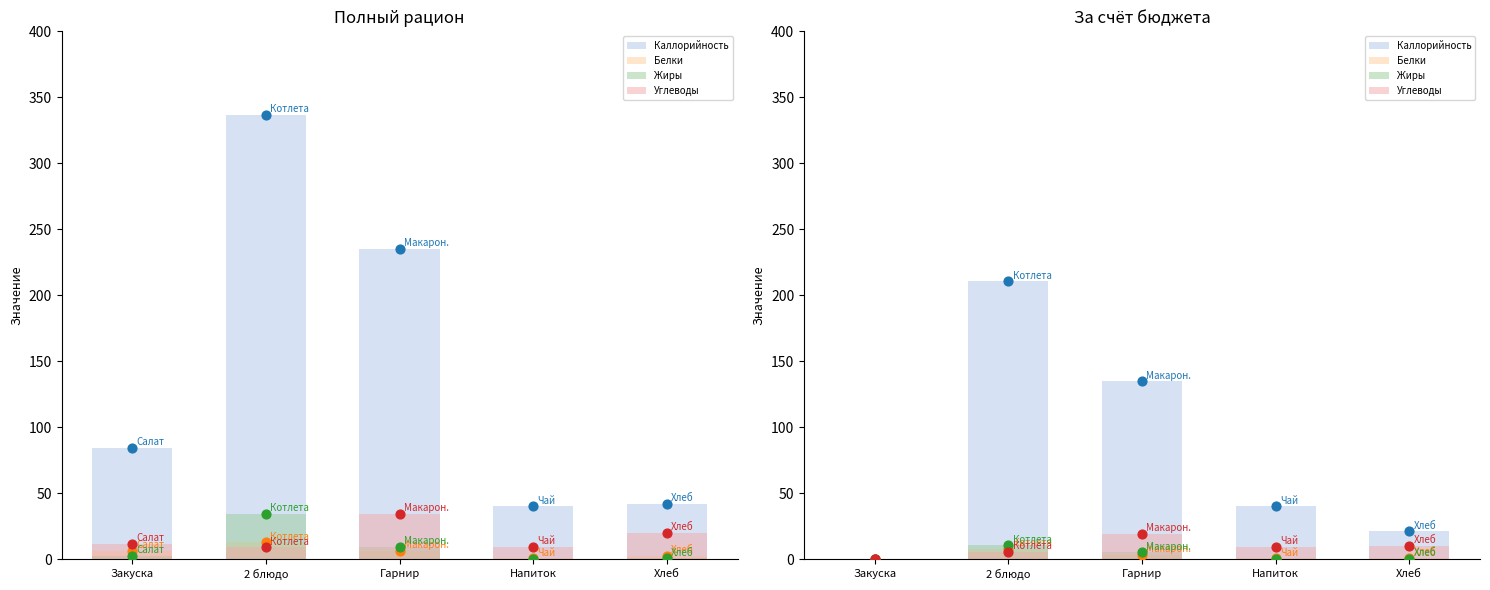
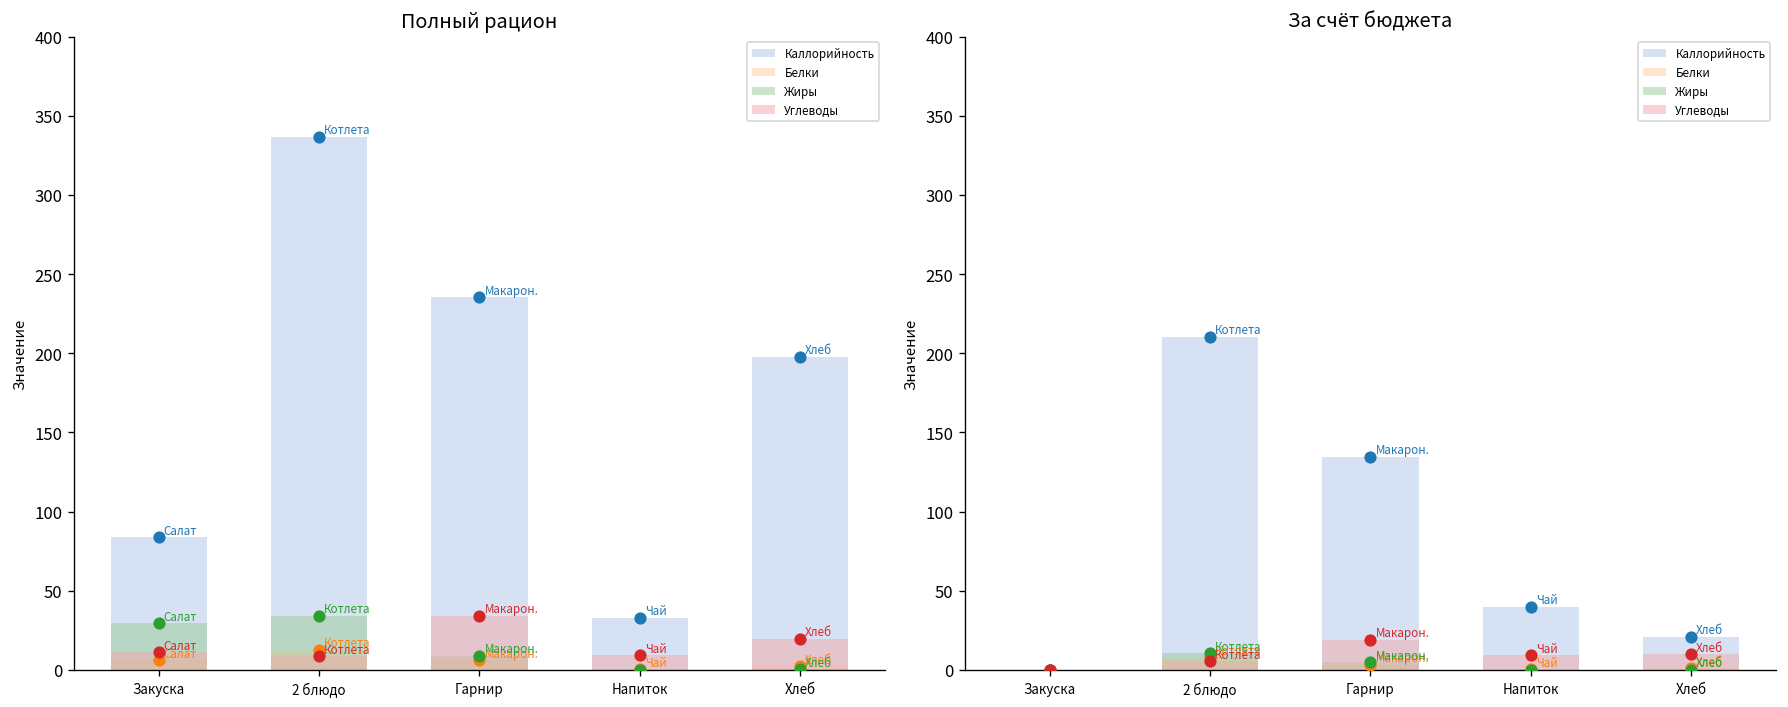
Полный рацион, Жиры, Закуска: 3 -> 30
Полный рацион, Каллорийность, Напиток: 40 -> 33
Полный рацион, Каллорийность, Хлеб: 42 -> 198
